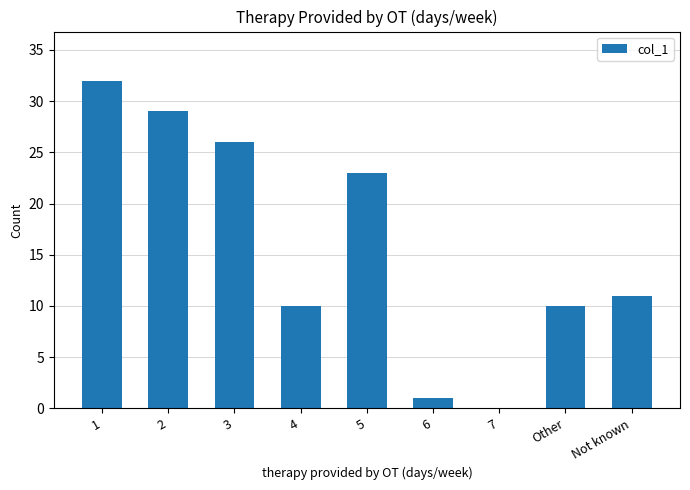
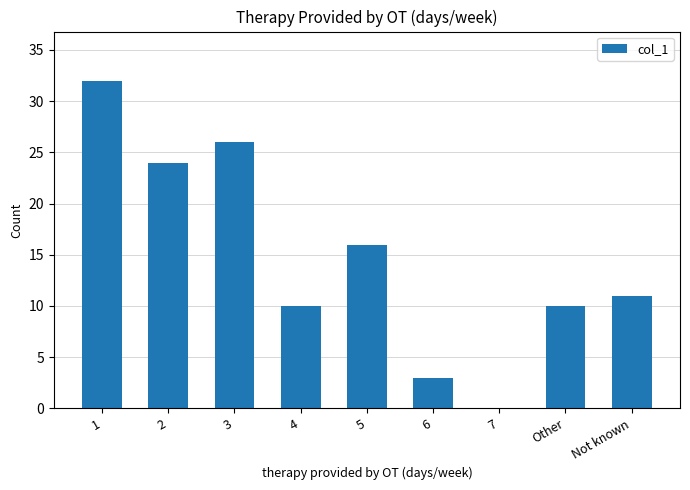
2: 29 -> 24
5: 23 -> 16
6: 1 -> 3
